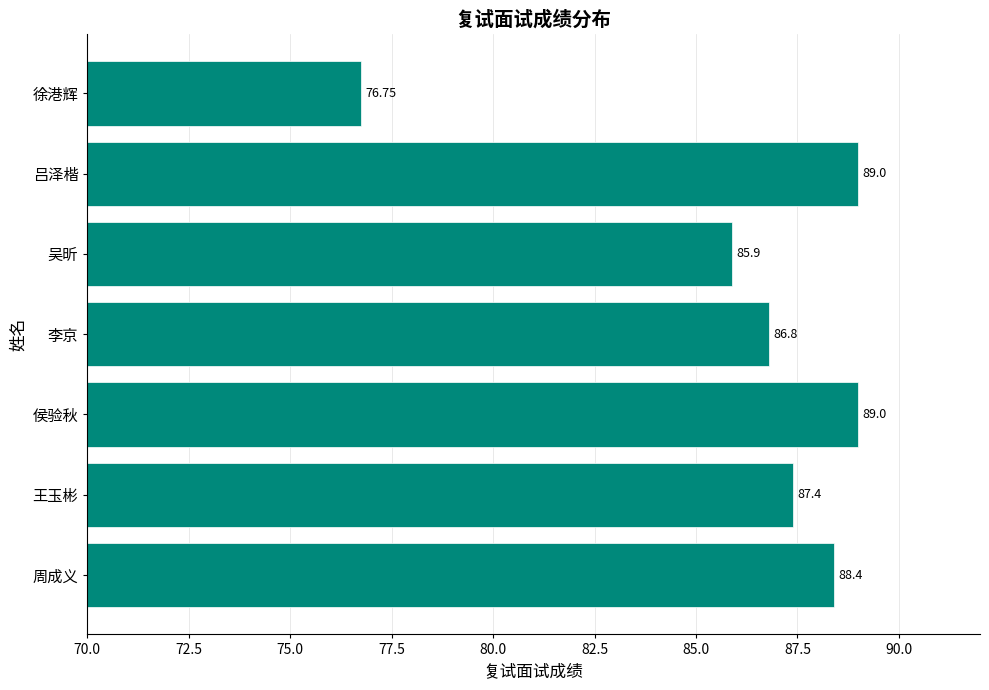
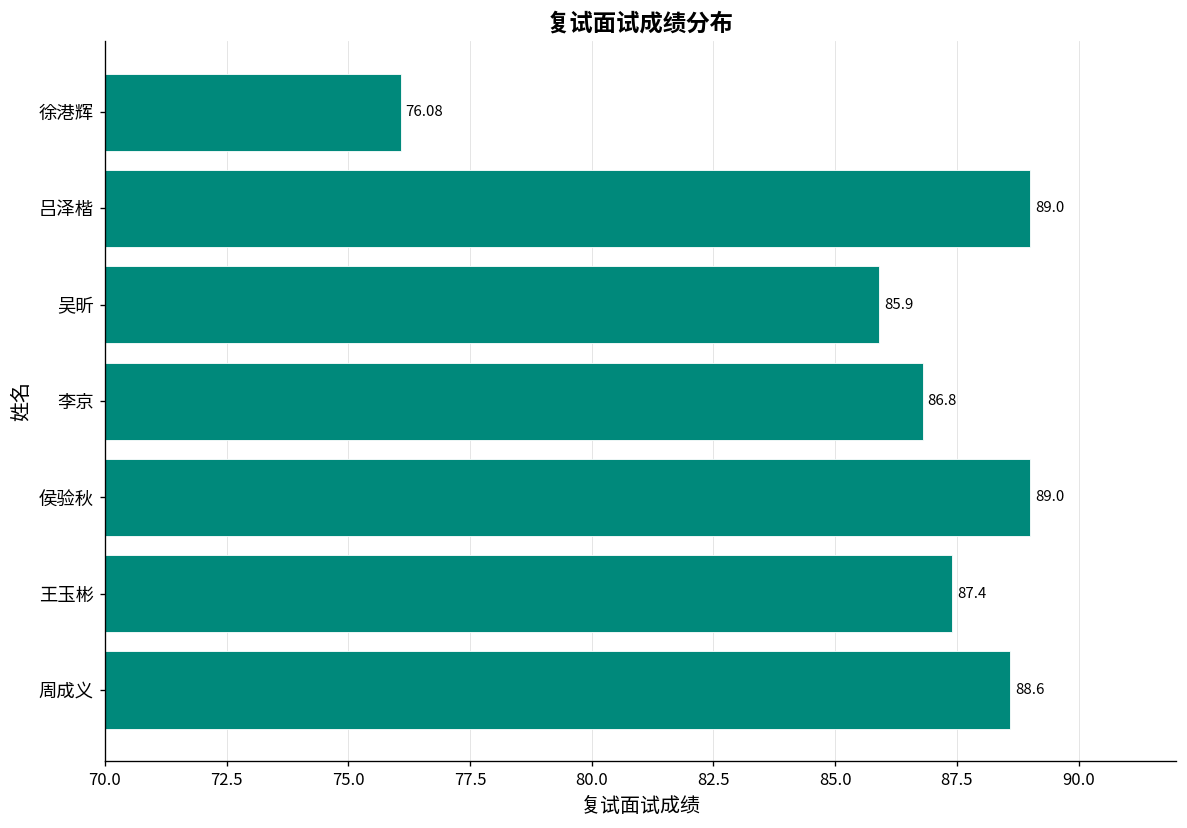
徐港辉: 76.75 -> 76.08
周成义: 88.4 -> 88.6
